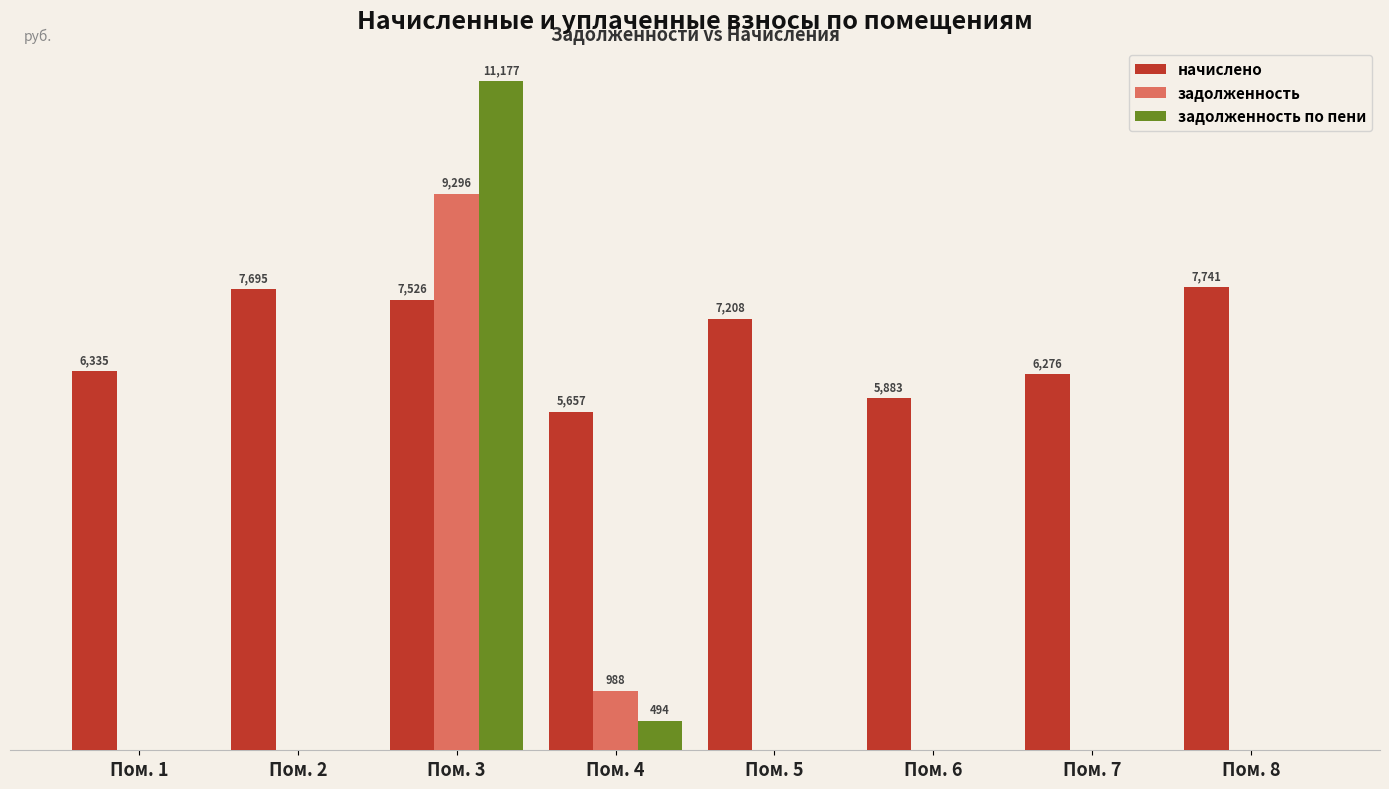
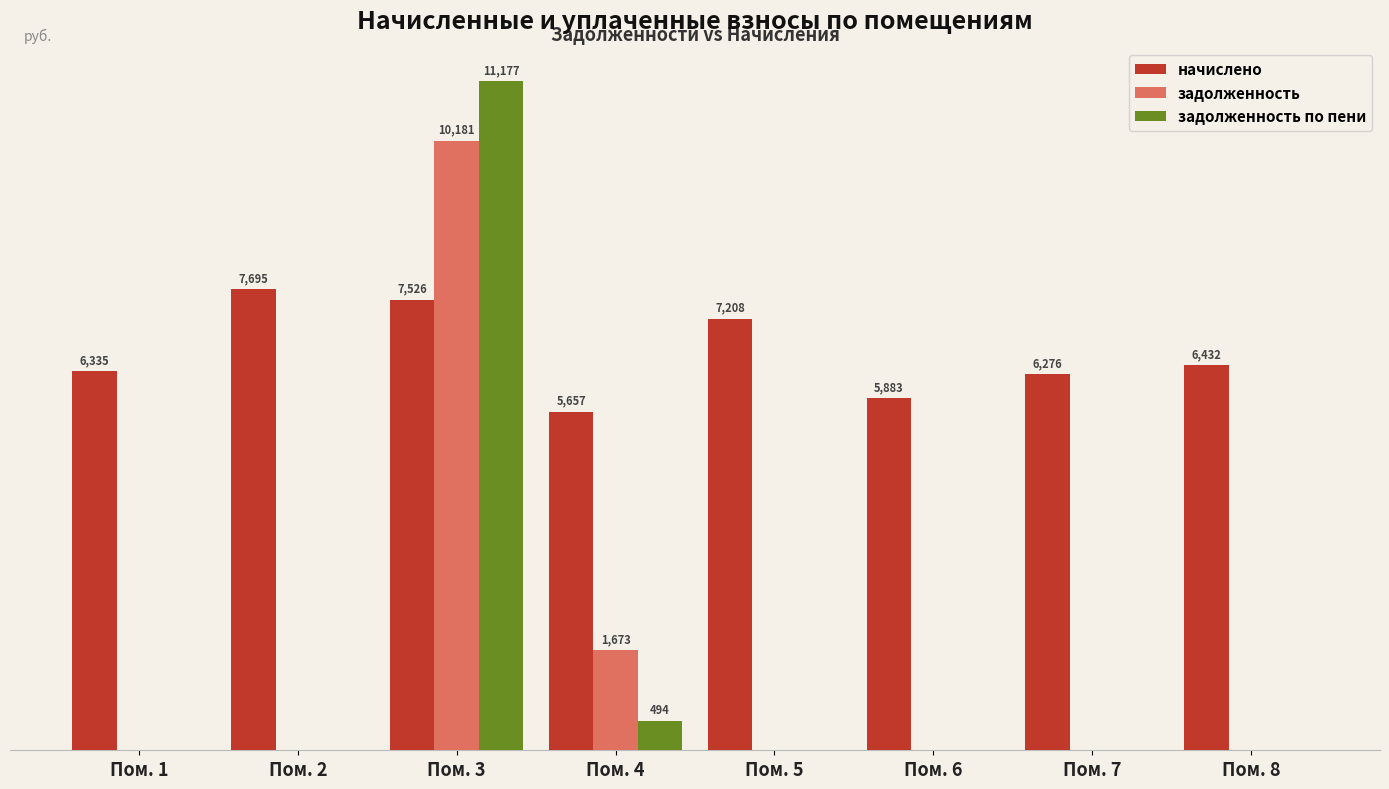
задолженность, Пом. 3: 9,296 -> 10,181
задолженность, Пом. 4: 988 -> 1,673
начислено, Пом. 8: 7,741 -> 6,432
